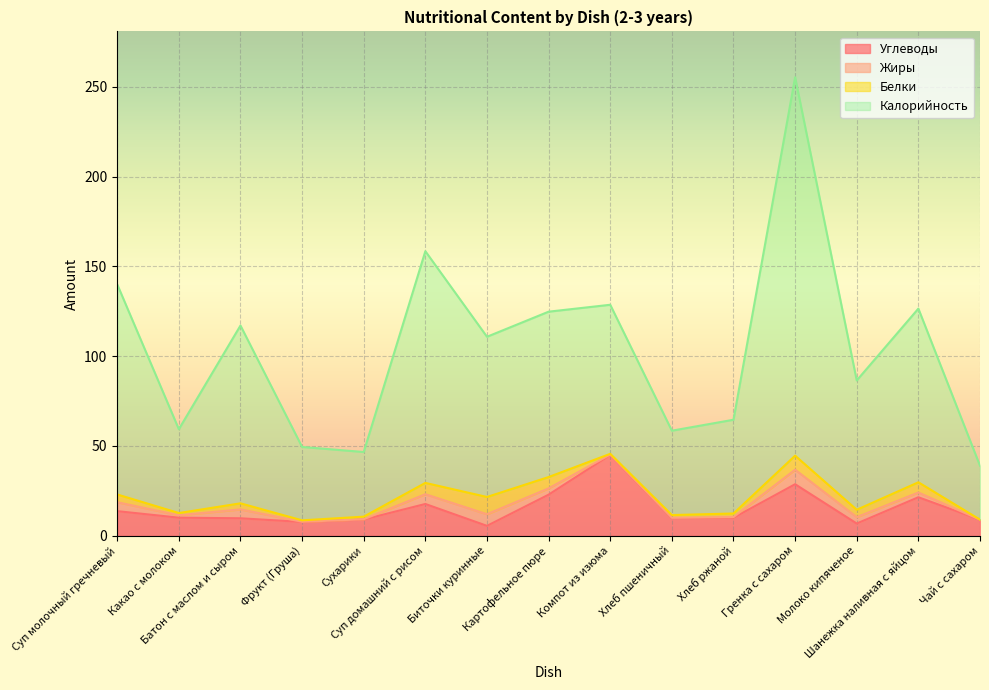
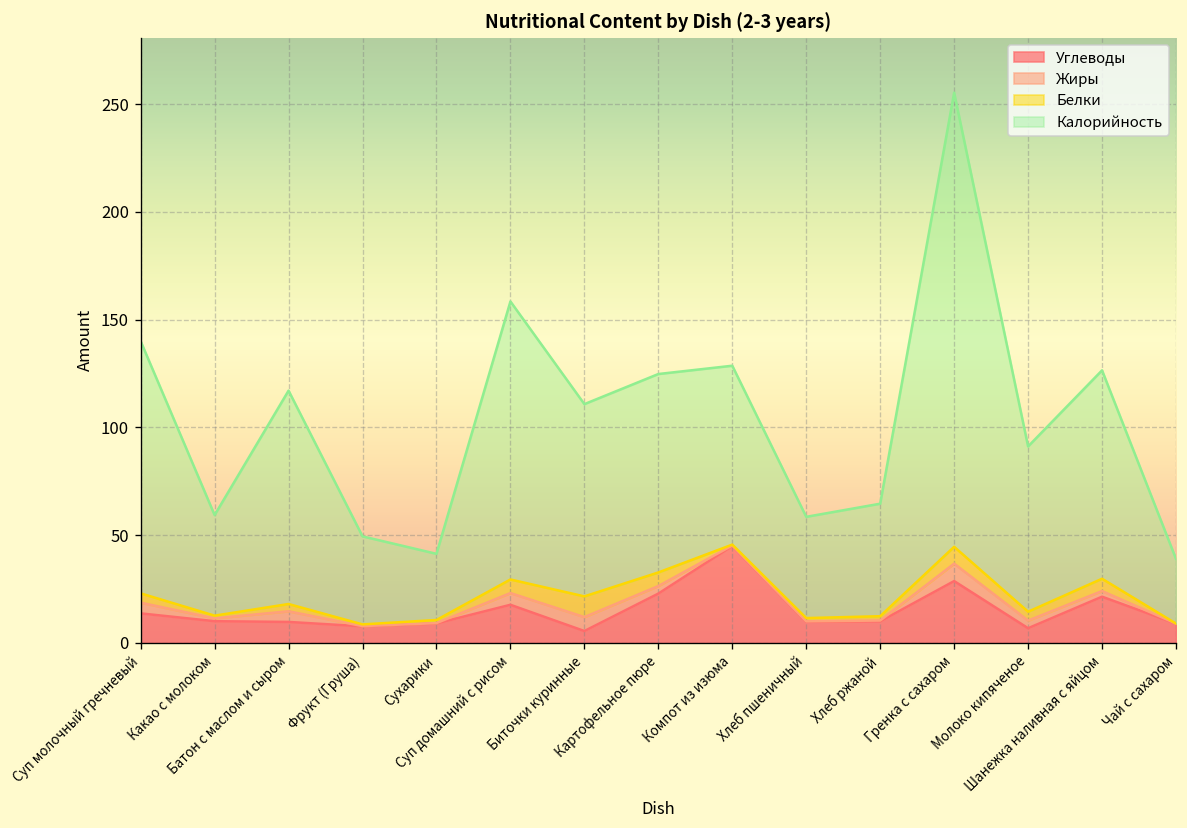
Калорийность, Сухарики: 36 -> 31
Калорийность, Молоко кипяченое: 72 -> 77
